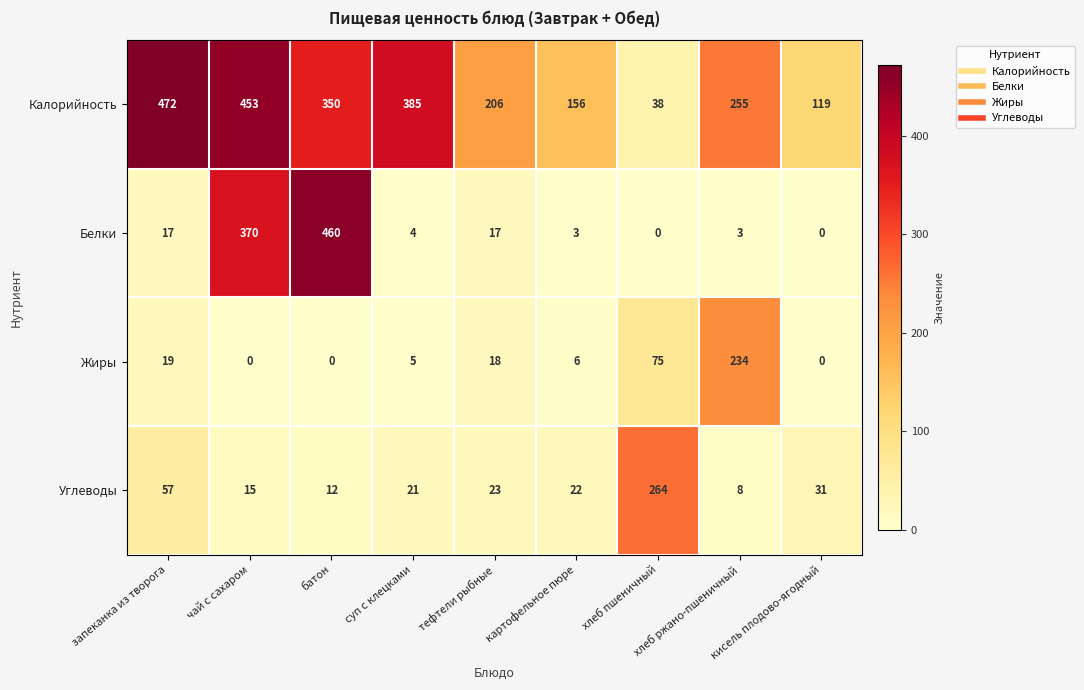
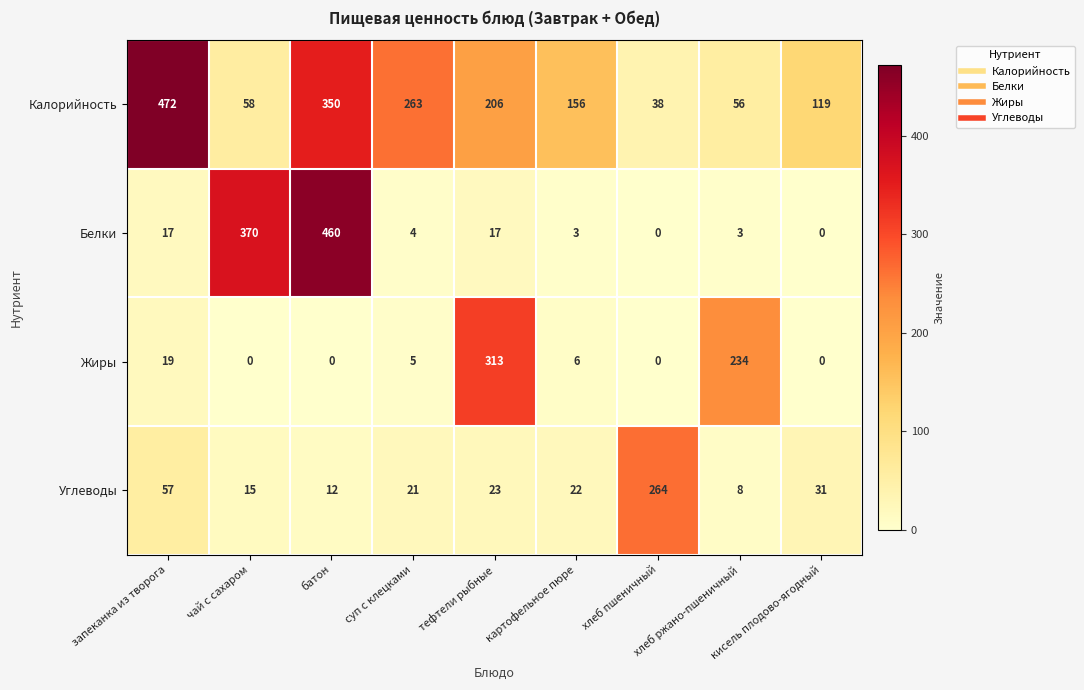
Калорийность, чай с сахаром: 453 -> 58
Калорийность, суп с клецками: 385 -> 263
Калорийность, хлеб ржано-пшеничный: 255 -> 56
Жиры, тефтели рыбные: 18 -> 313
Жиры, хлеб пшеничный: 75 -> 0
